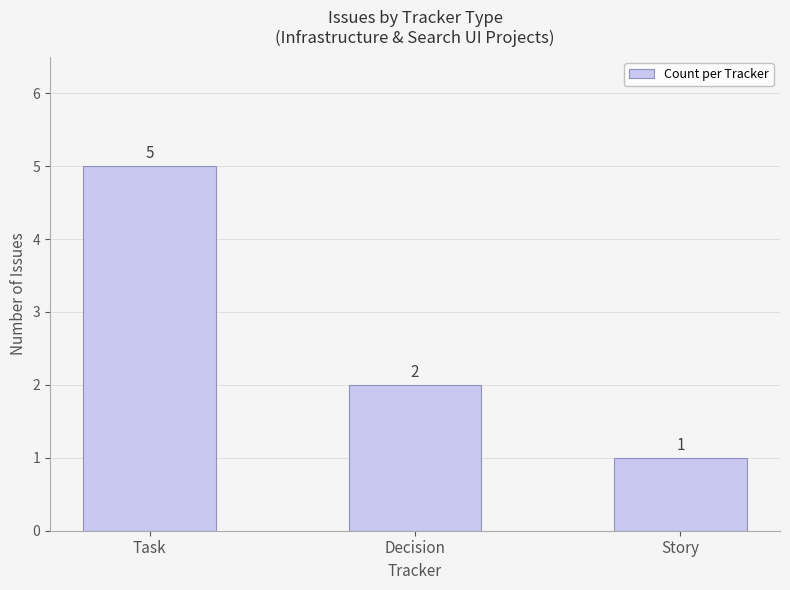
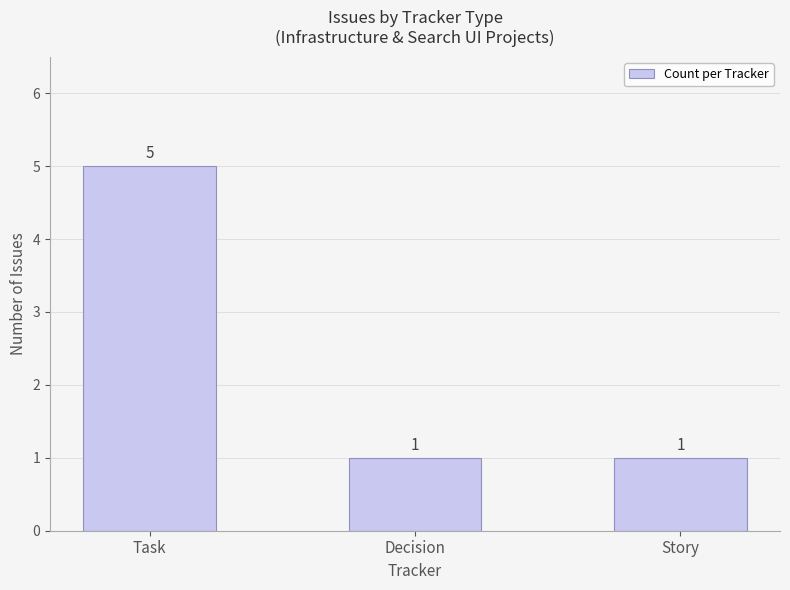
Decision: 2 -> 1
